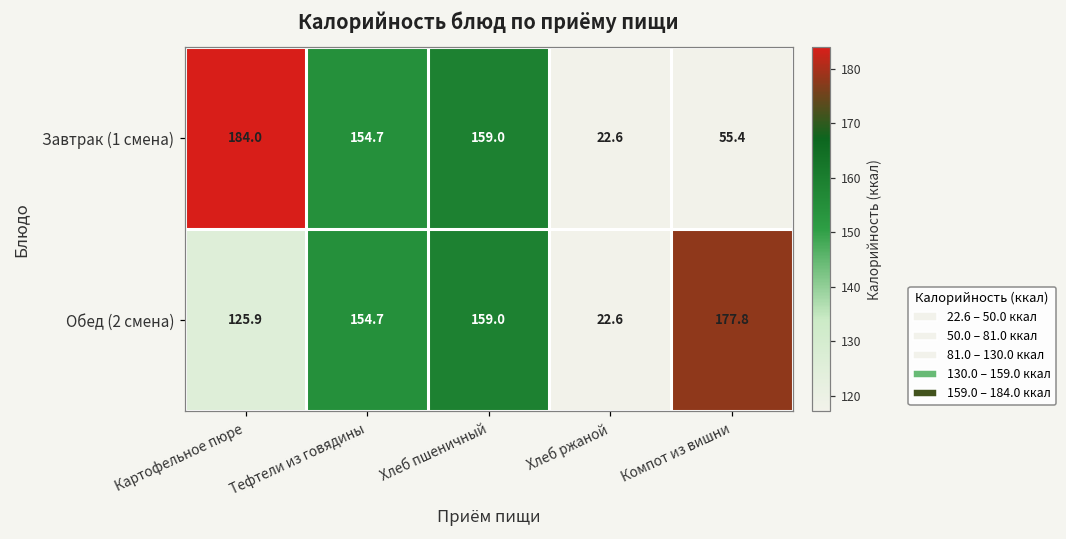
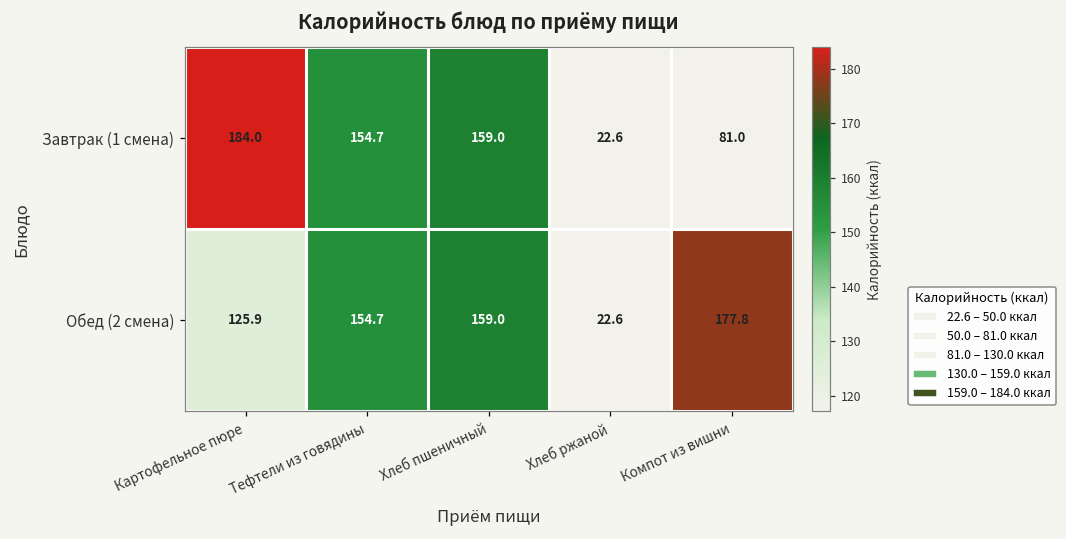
Завтрак (1 смена), Компот из вишни: 55.4 -> 81.0
